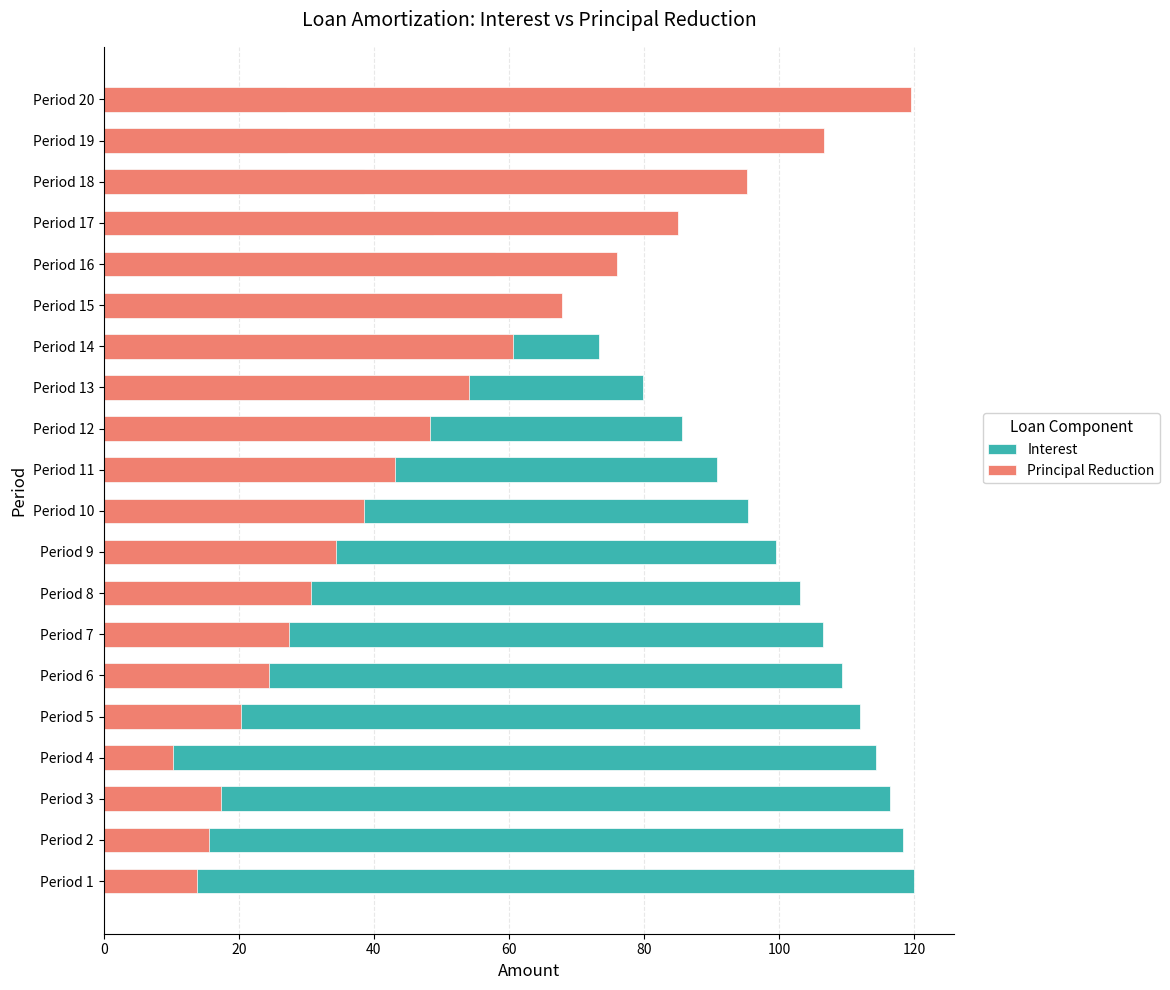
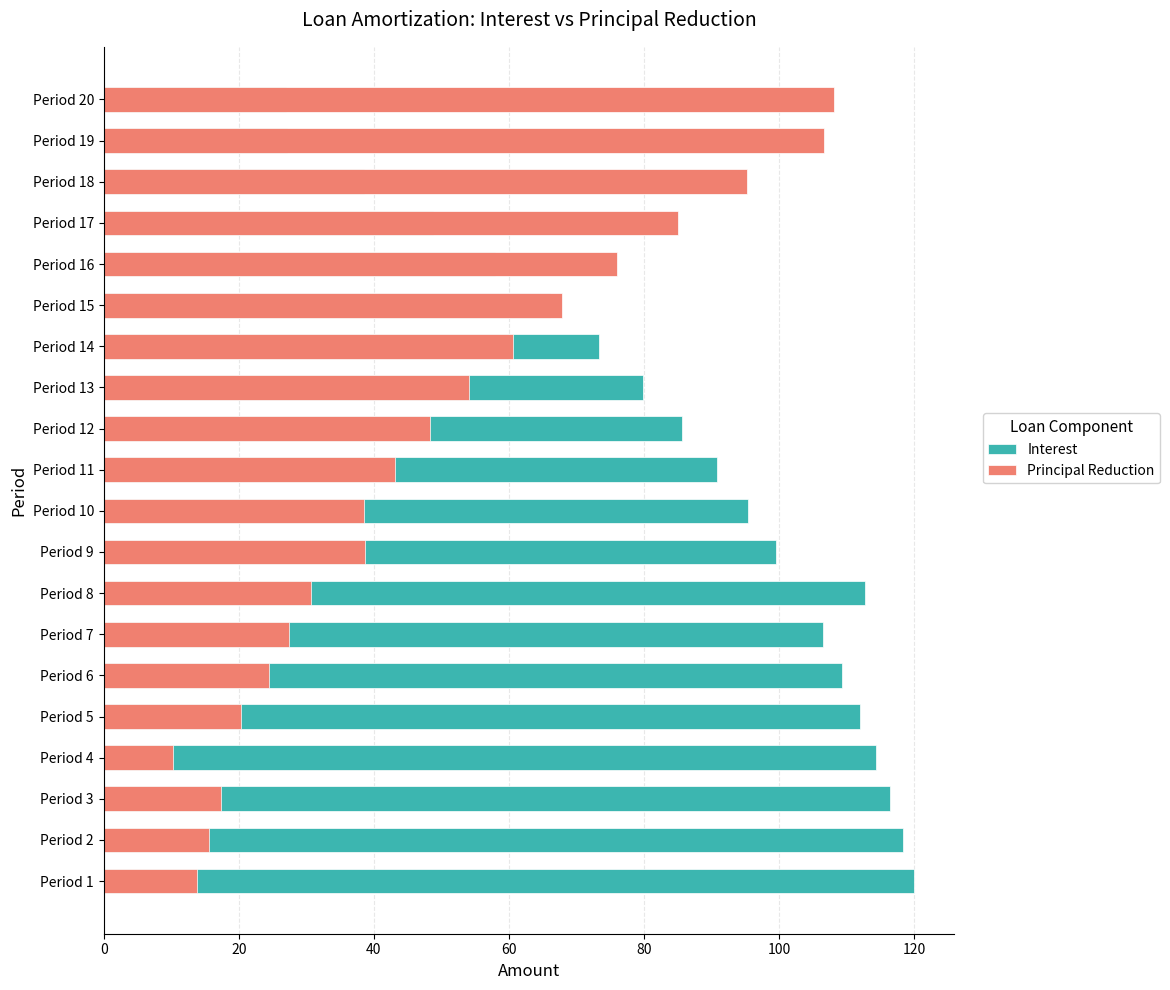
Principal Reduction, Period 20: 120 -> 108
Principal Reduction, Period 9: 34 -> 39
Interest, Period 8: 103 -> 113
